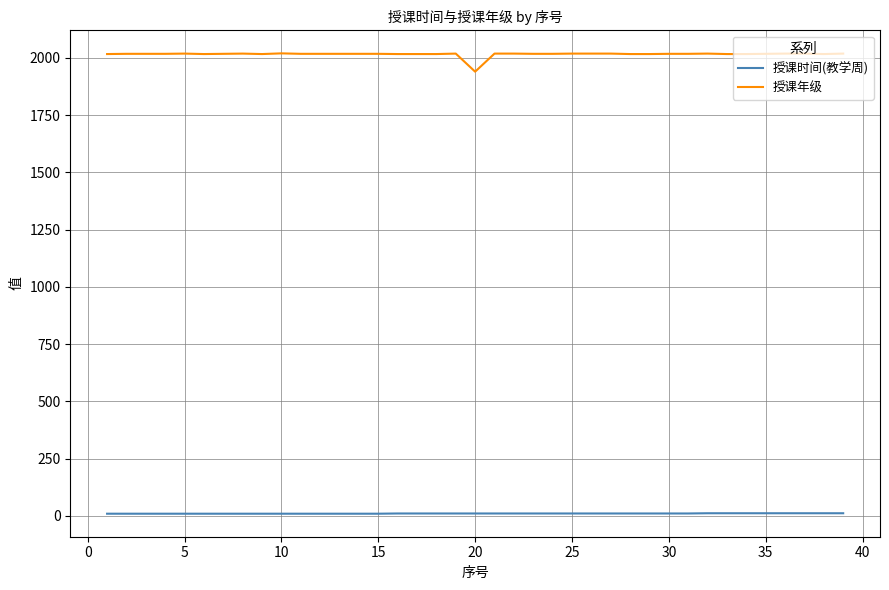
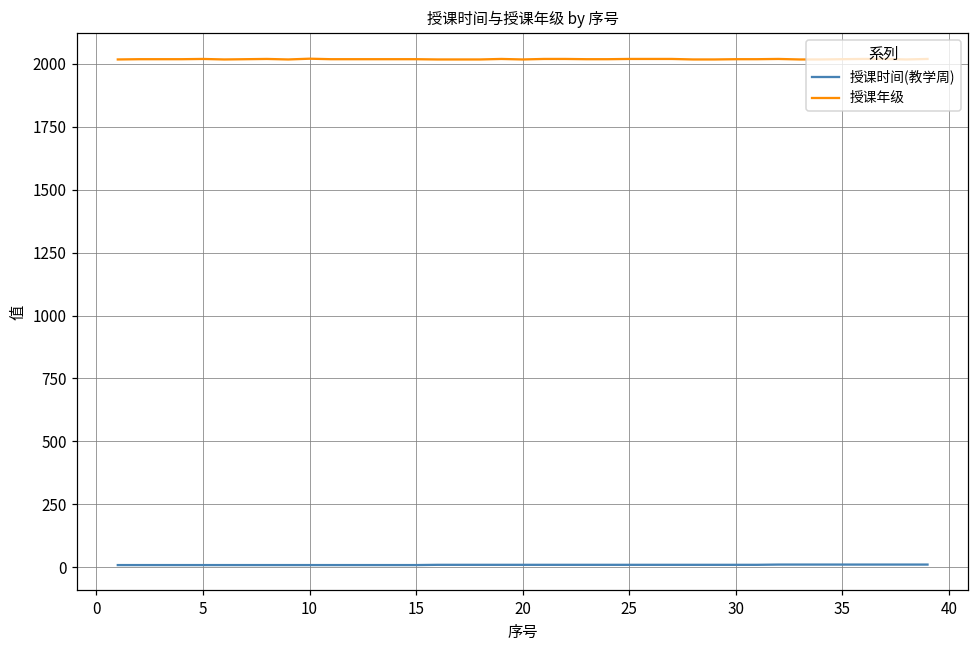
授课年级, 20: 1940 -> 2020
